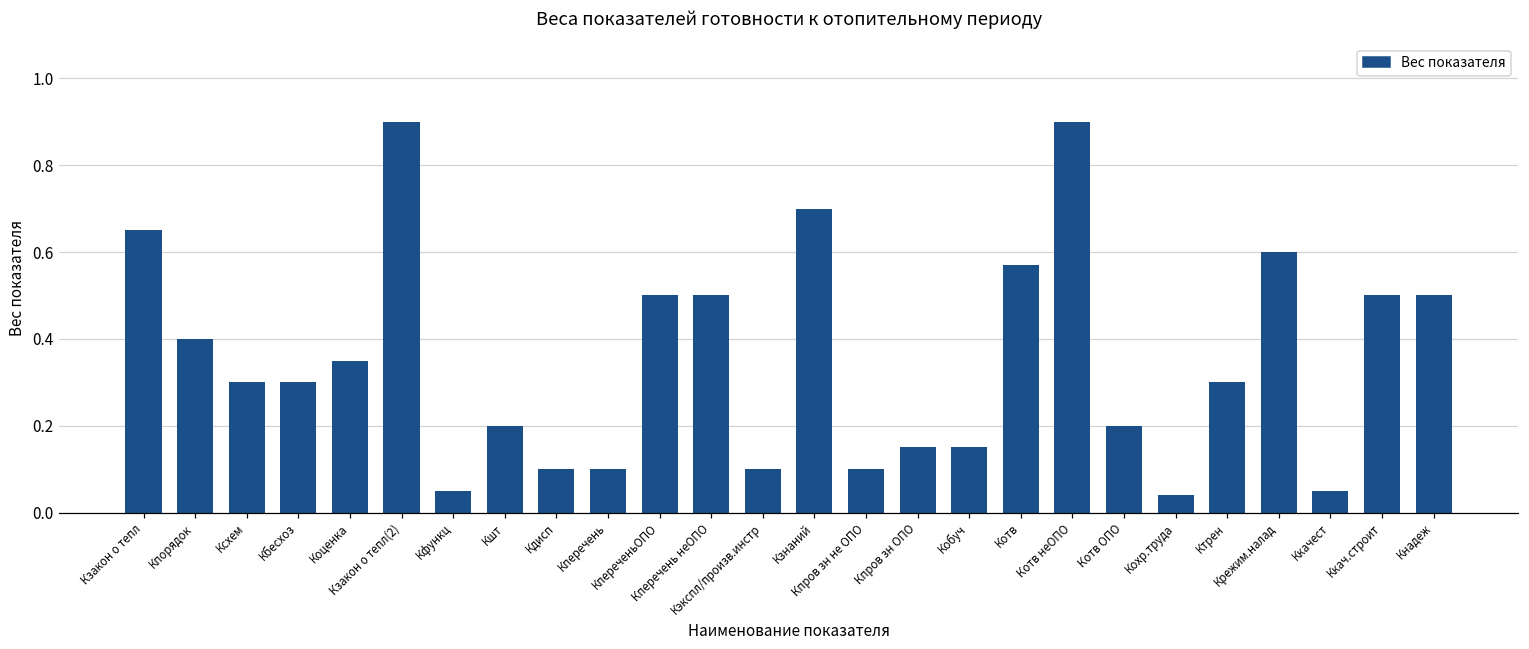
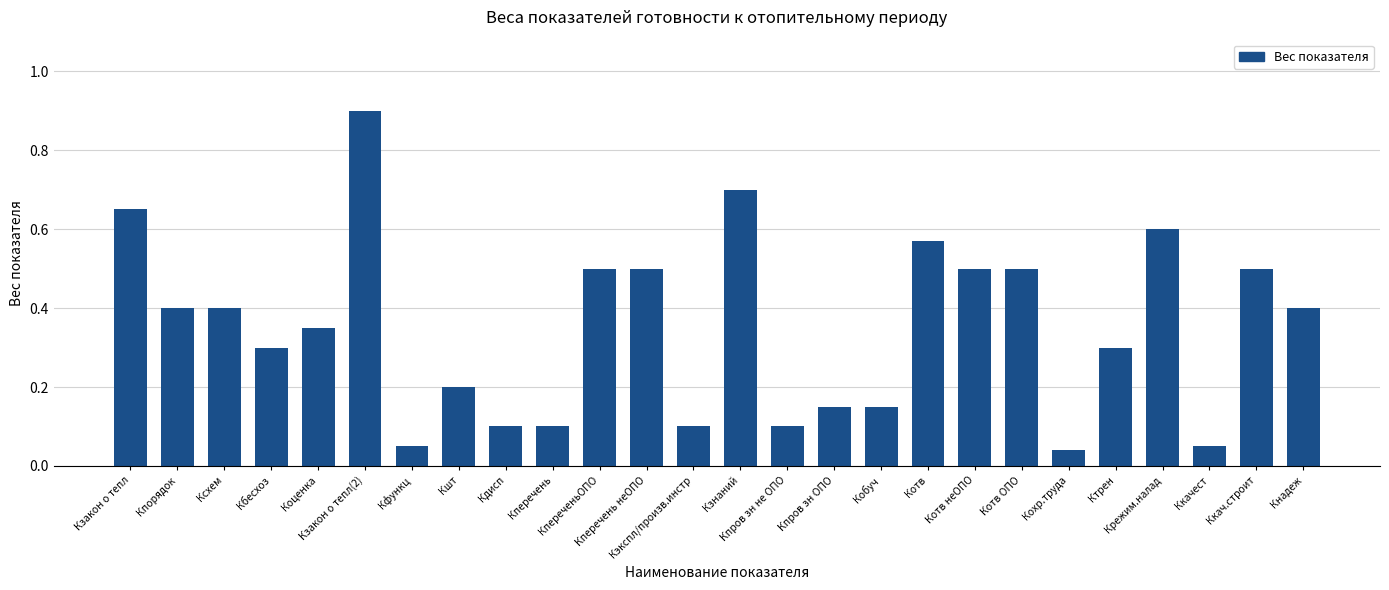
Ксхем: 0.3 -> 0.4
Котв неОПО: 0.9 -> 0.5
Котв ОПО: 0.2 -> 0.5
Кнадеж: 0.5 -> 0.4
